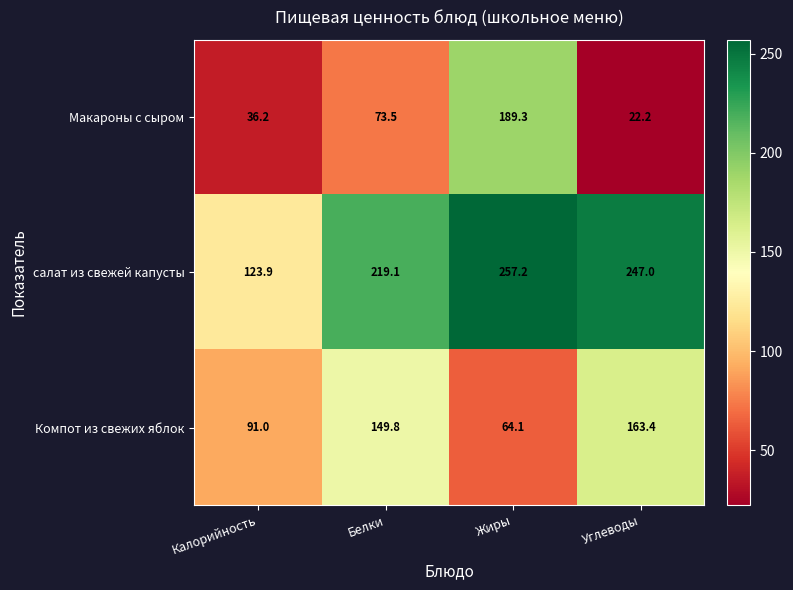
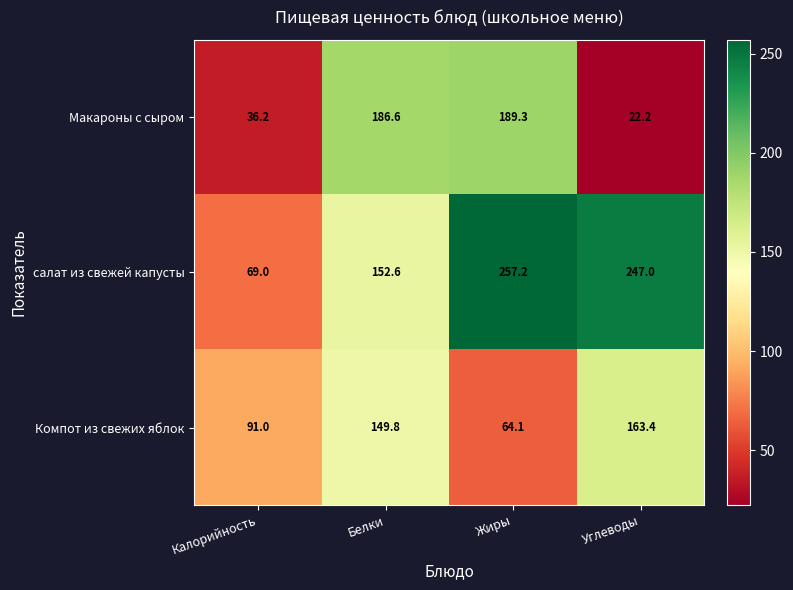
Макароны с сыром, Белки: 73.5 -> 186.6
салат из свежей капусты, Калорийность: 123.9 -> 69.0
салат из свежей капусты, Белки: 219.1 -> 152.6
